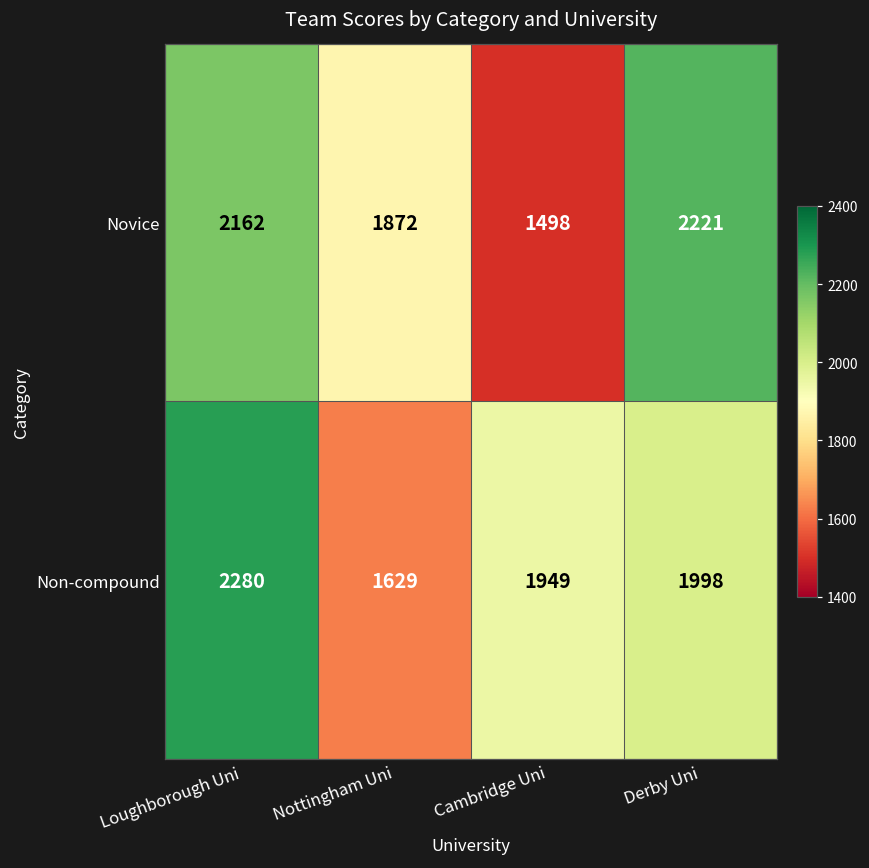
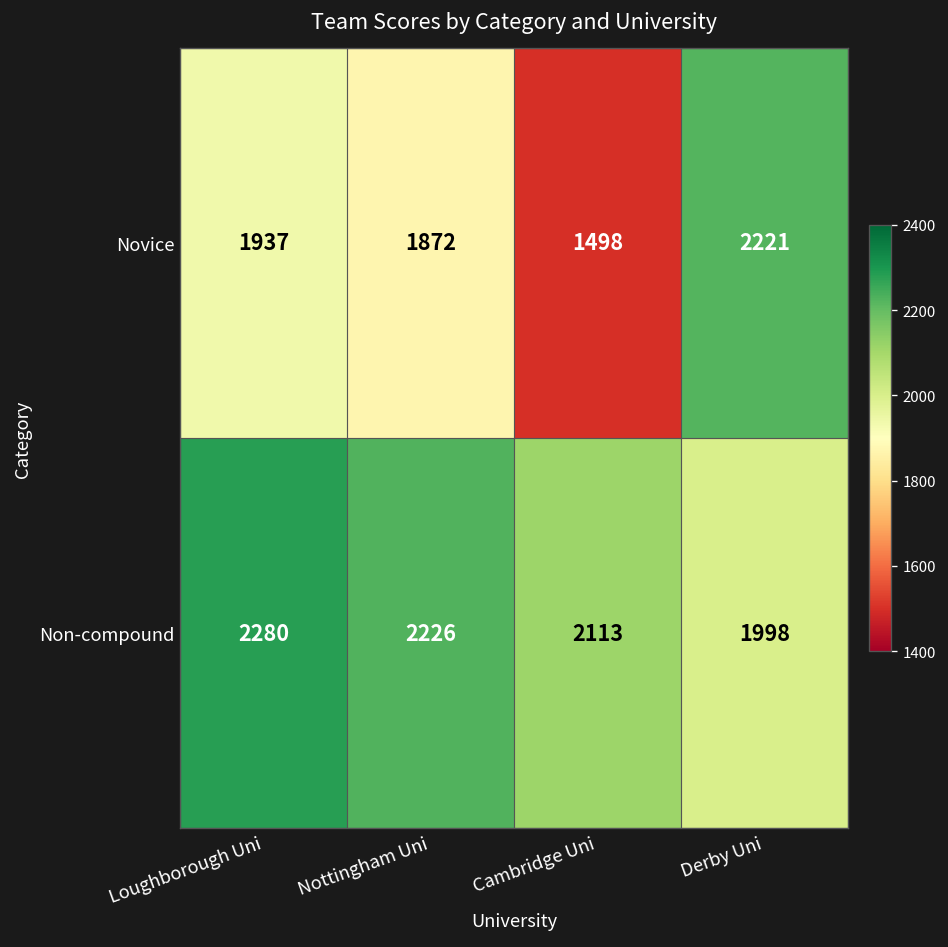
Novice, Loughborough Uni: 2162 -> 1937
Non-compound, Nottingham Uni: 1629 -> 2226
Non-compound, Cambridge Uni: 1949 -> 2113
